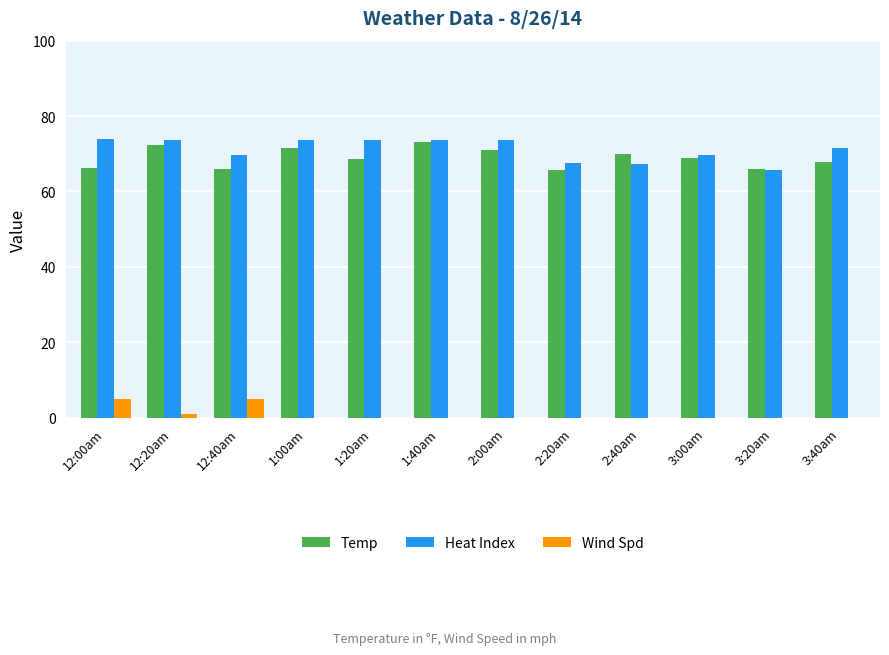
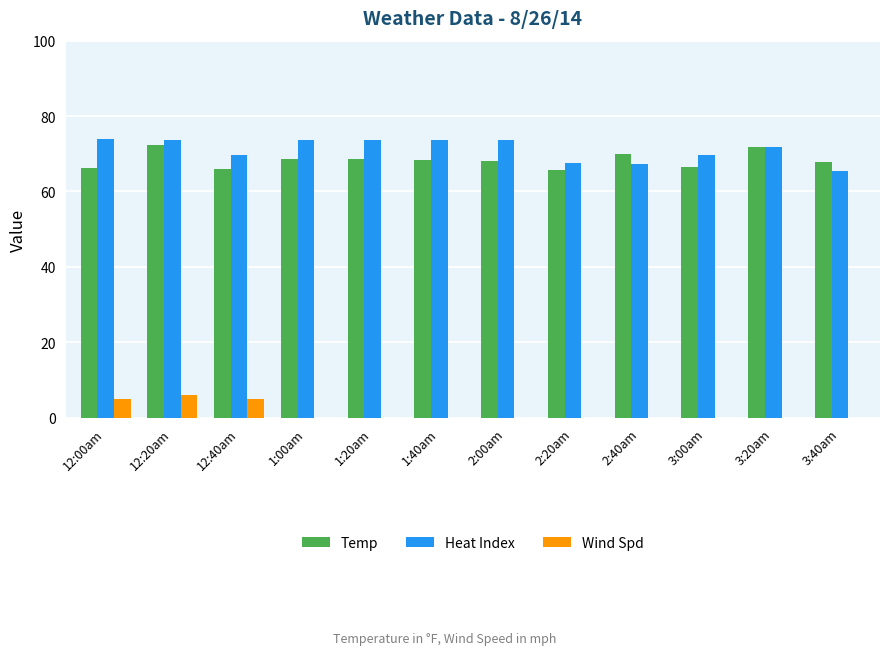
Wind Spd, 12:20am: 1 -> 6
Temp, 1:00am: 72 -> 69
Temp, 1:40am: 73 -> 68
Temp, 2:00am: 71 -> 68
Temp, 3:00am: 69 -> 66
Temp, 3:20am: 66 -> 72
Heat Index, 3:20am: 66 -> 72
Heat Index, 3:40am: 72 -> 65
